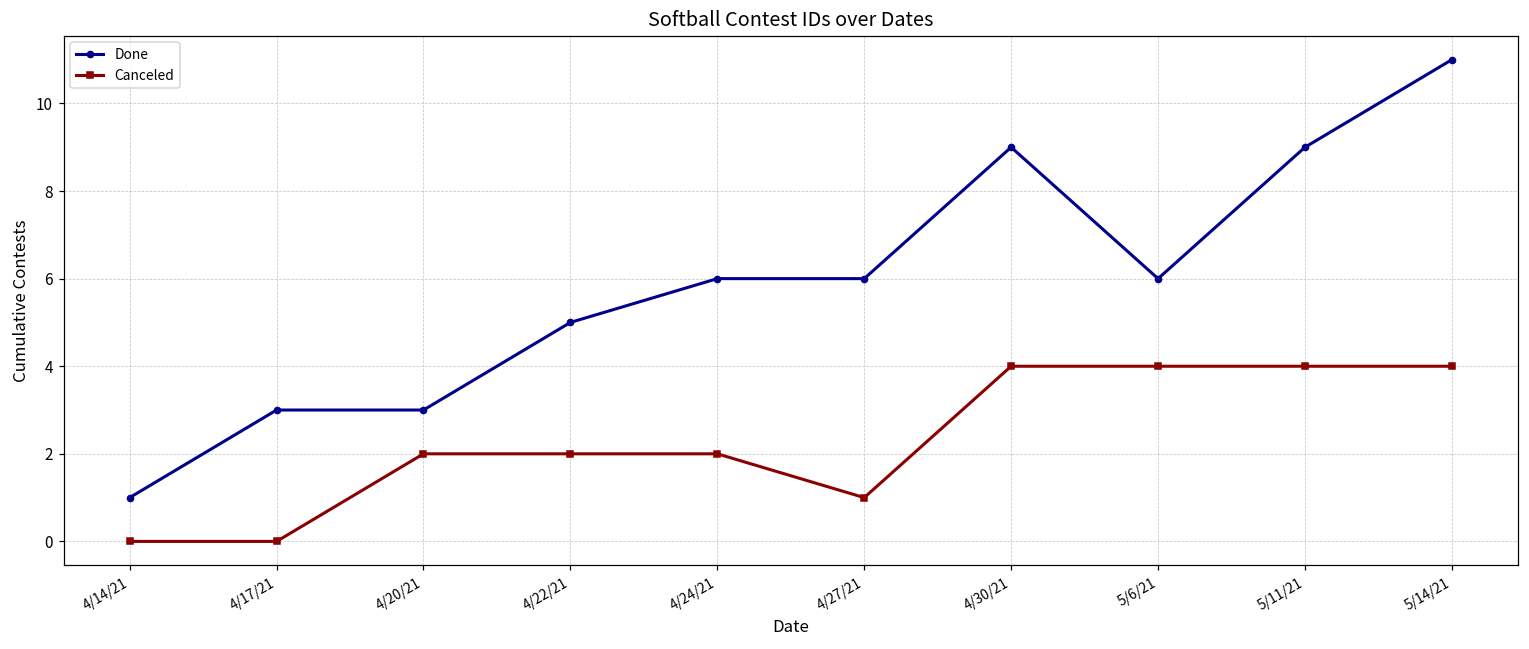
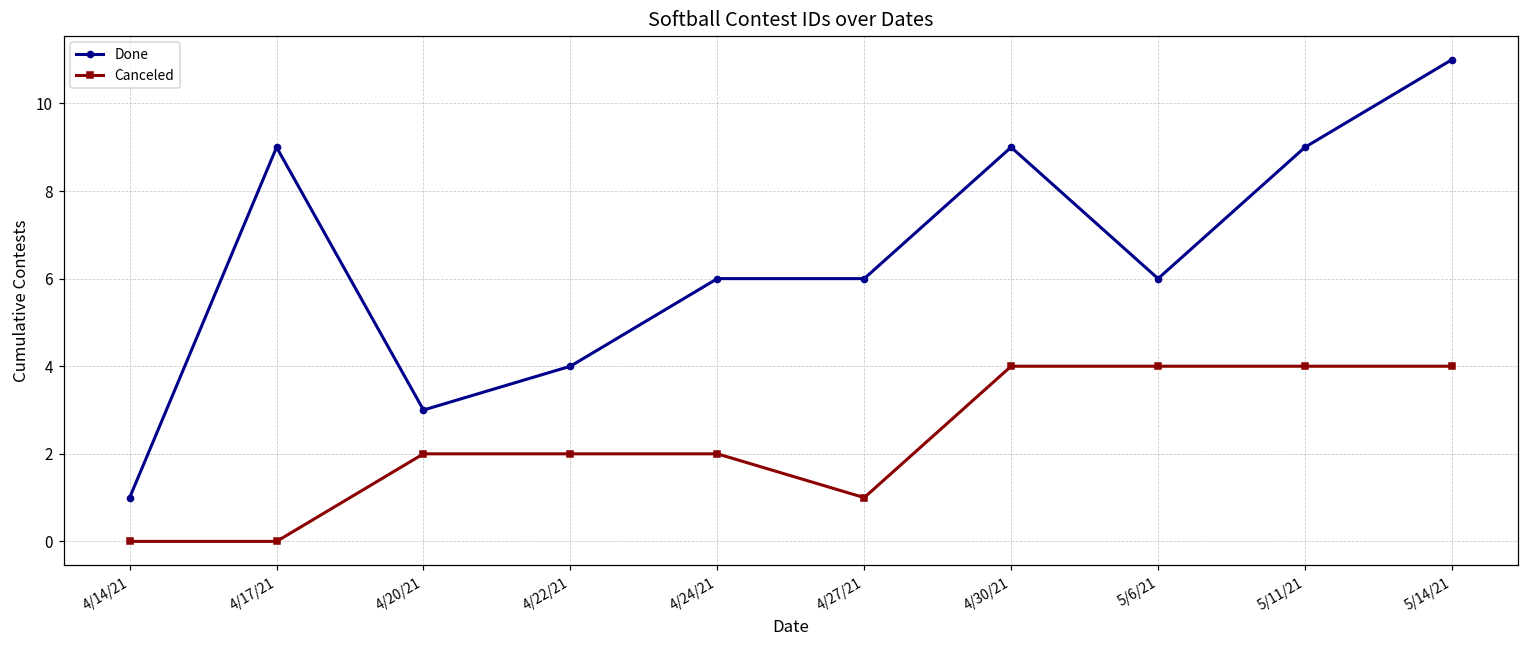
Done, 4/17/21: 3 -> 9
Done, 4/22/21: 5 -> 4
